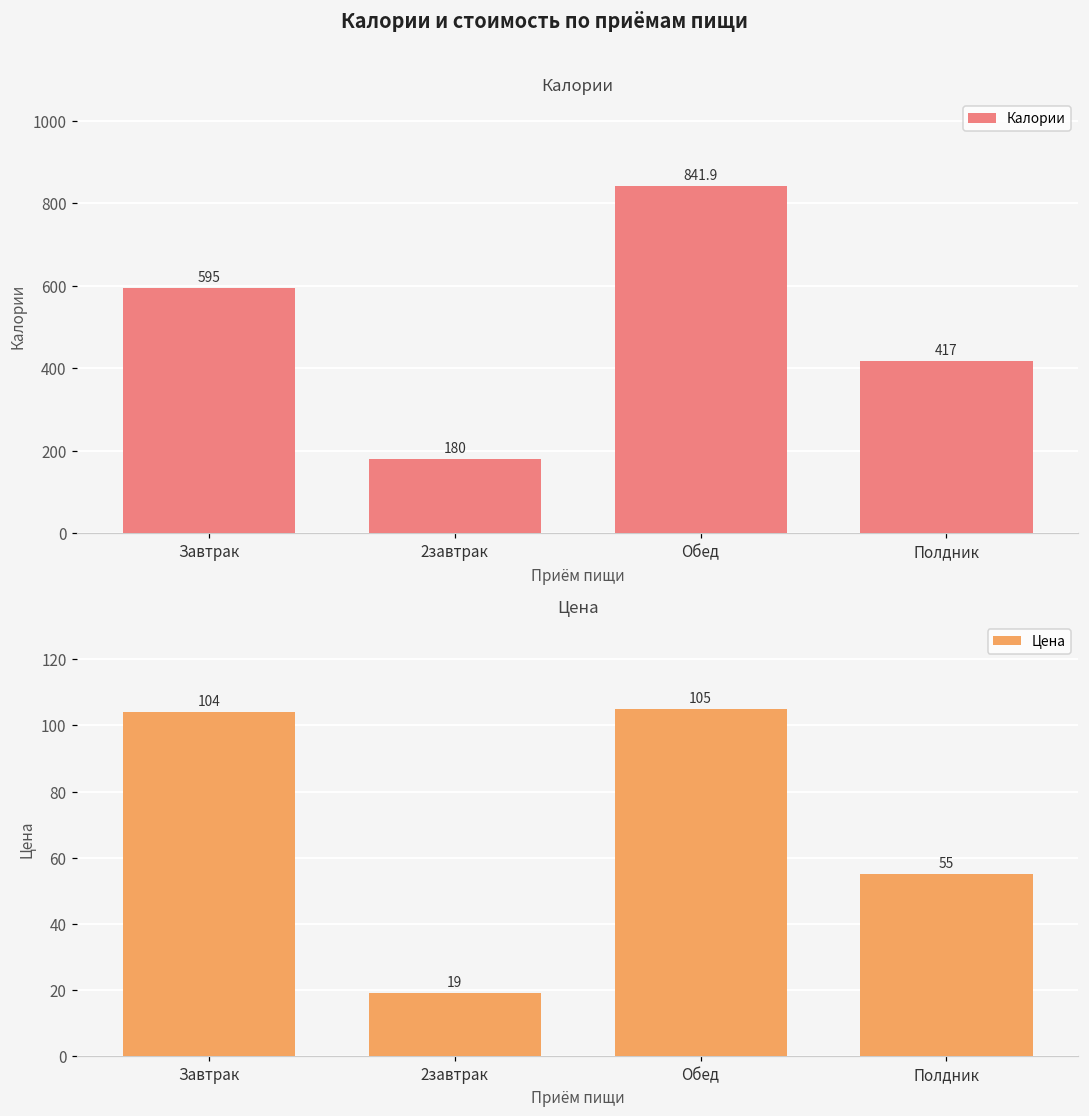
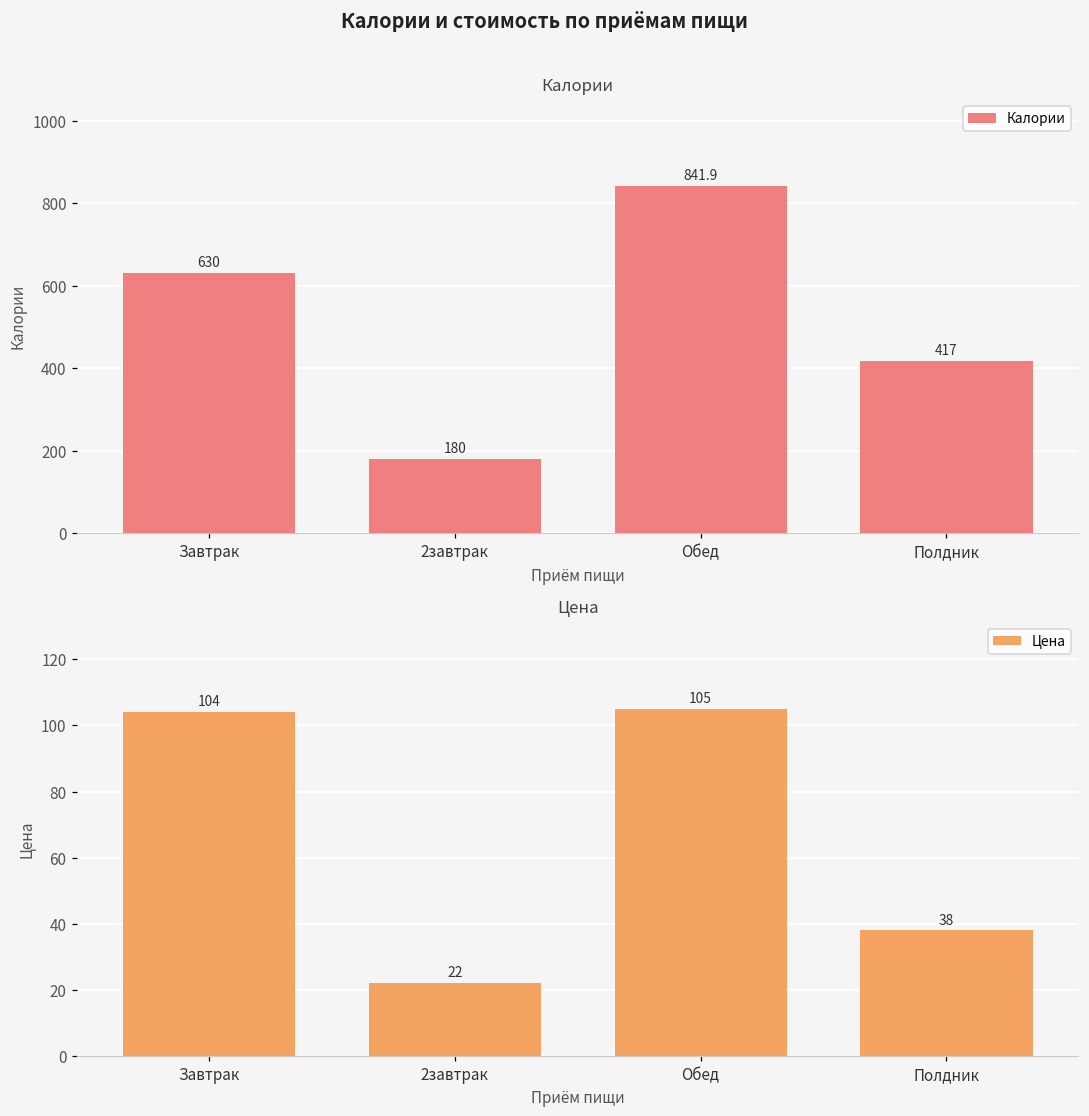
Калории, Завтрак: 595 -> 630
Цена, 2завтрак: 19 -> 22
Цена, Полдник: 55 -> 38
